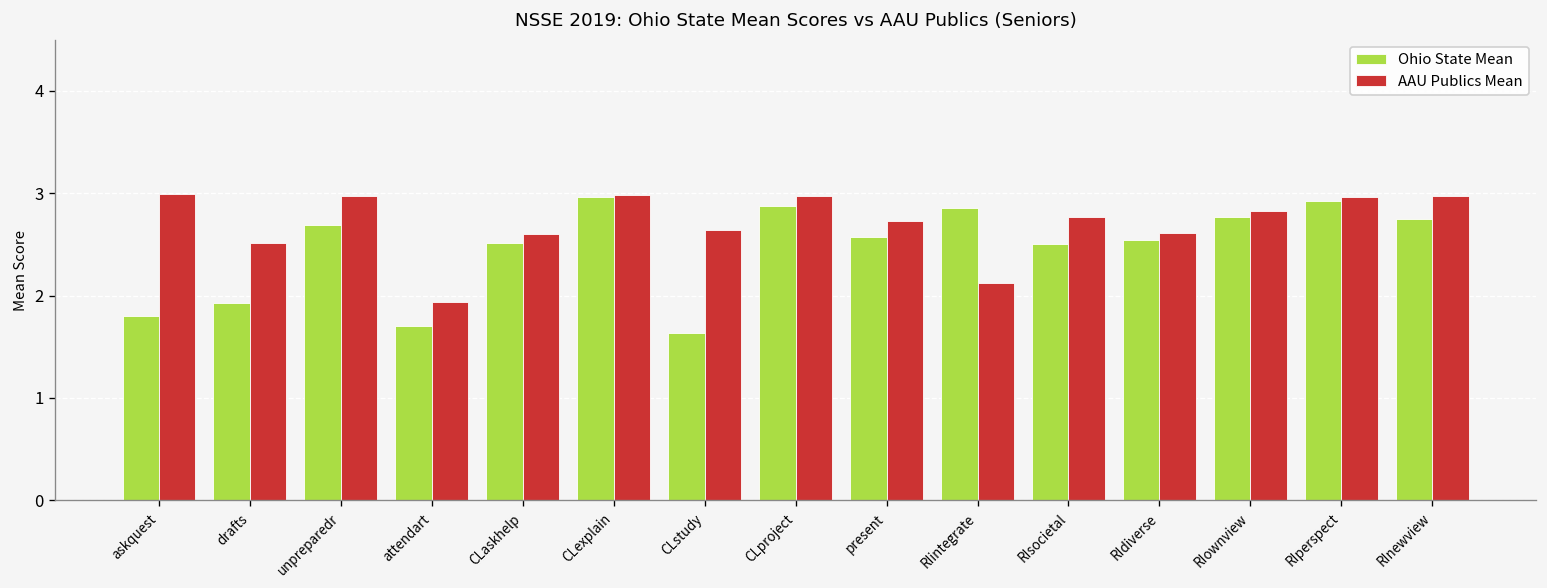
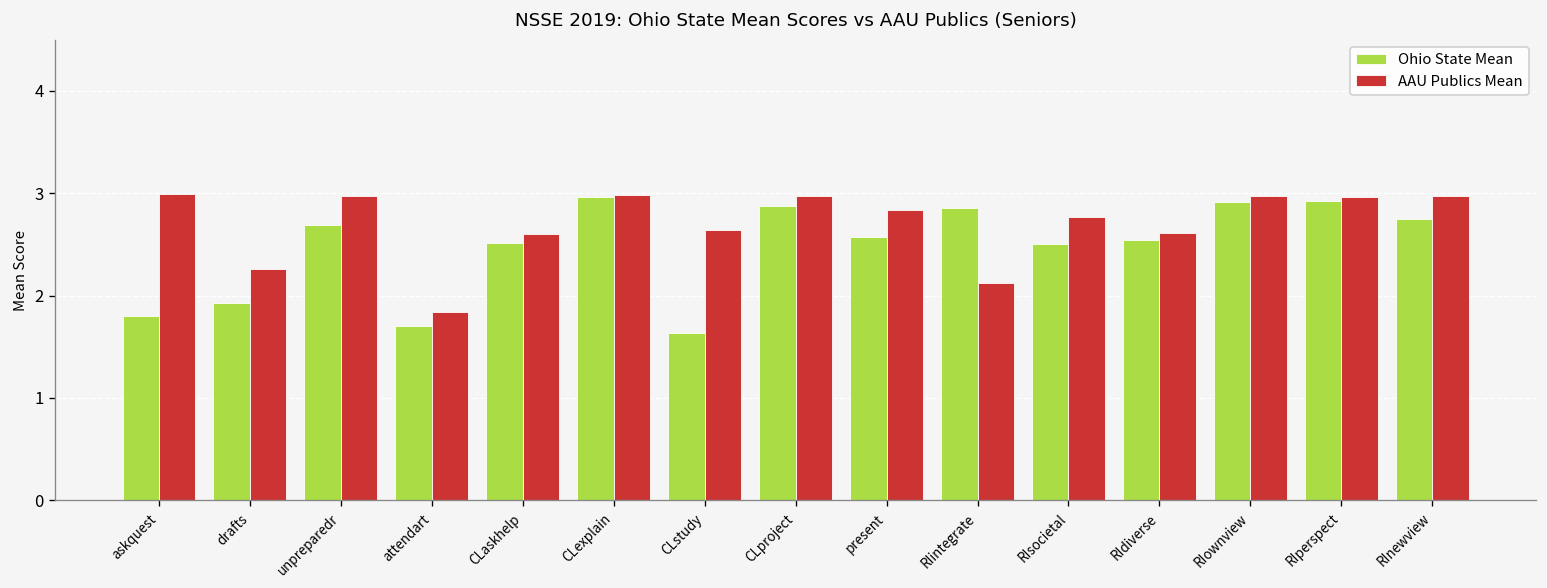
AAU Publics Mean, drafts: 2.5 -> 2.3
AAU Publics Mean, attendart: 1.9 -> 1.8
AAU Publics Mean, present: 2.7 -> 2.8
Ohio State Mean, RIownview: 2.8 -> 2.9
AAU Publics Mean, RIownview: 2.8 -> 3.0
